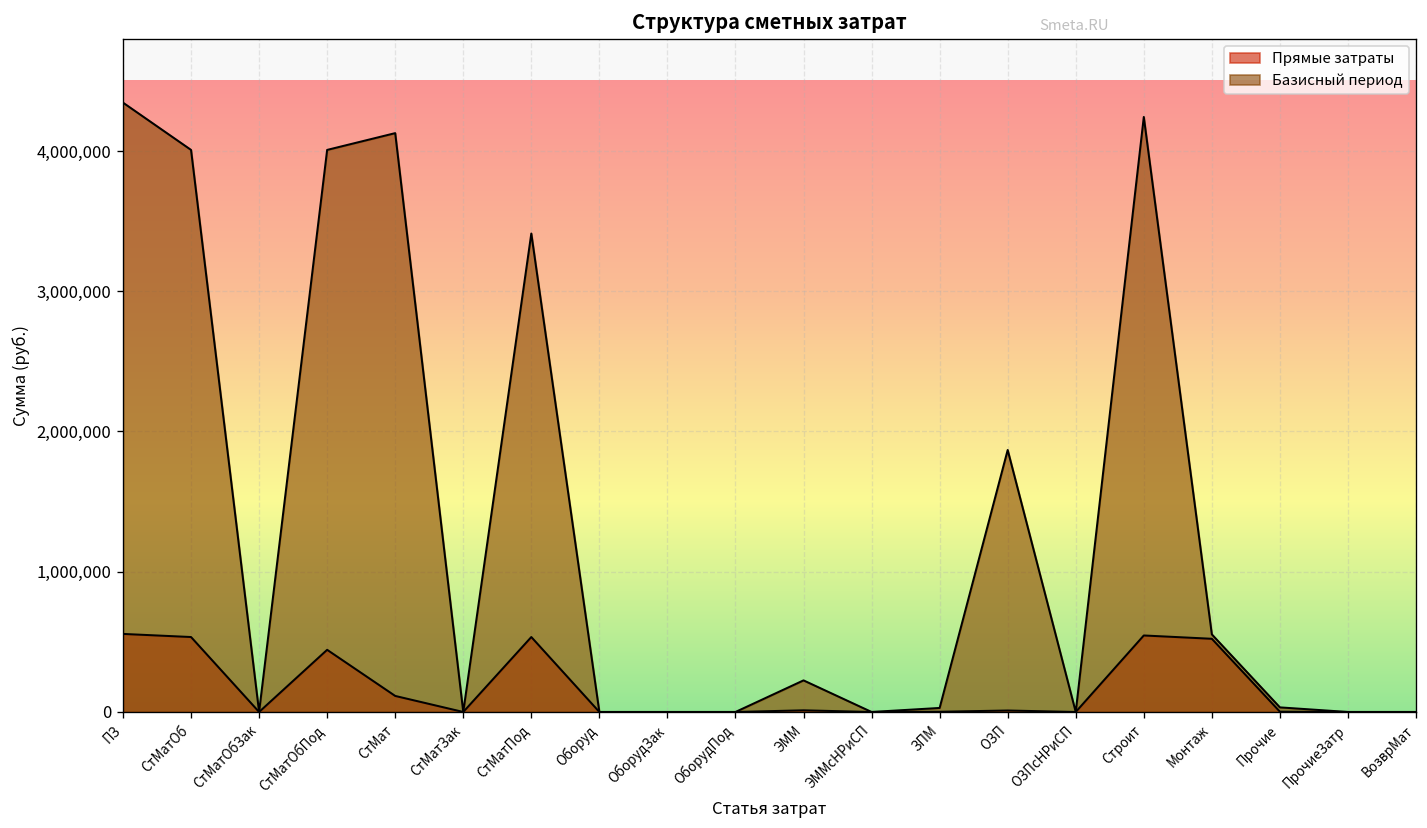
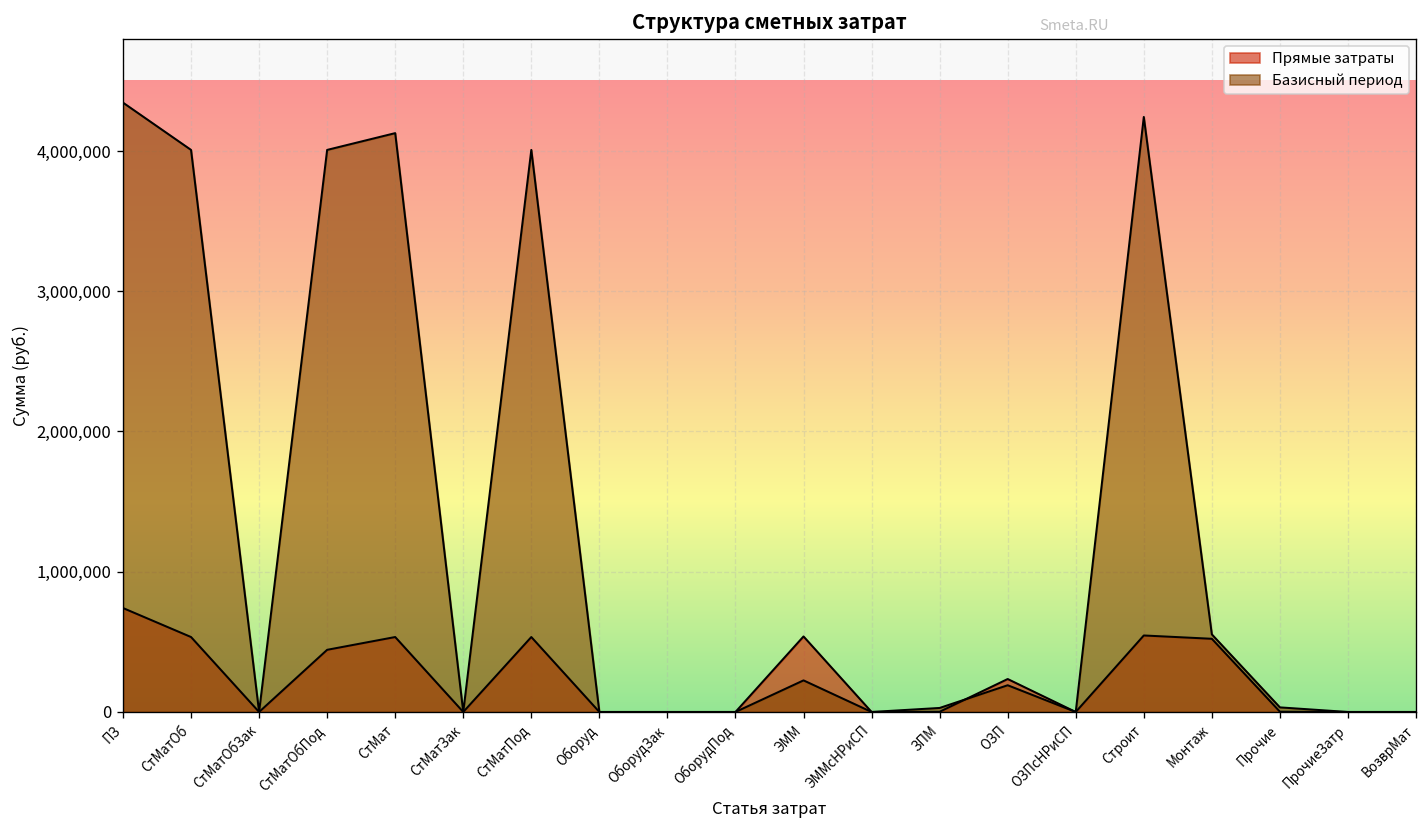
Прямые затраты, ПЗ: 560,000 -> 740,000
Прямые затраты, СтМат: 110,000 -> 530,000
Базисный период, СтМатПод: 3,410,000 -> 4,010,000
Прямые затраты, ЭММ: 10,000 -> 540,000
Прямые затраты, ОЗП: 10,000 -> 230,000
Базисный период, ОЗП: 1,870,000 -> 190,000
